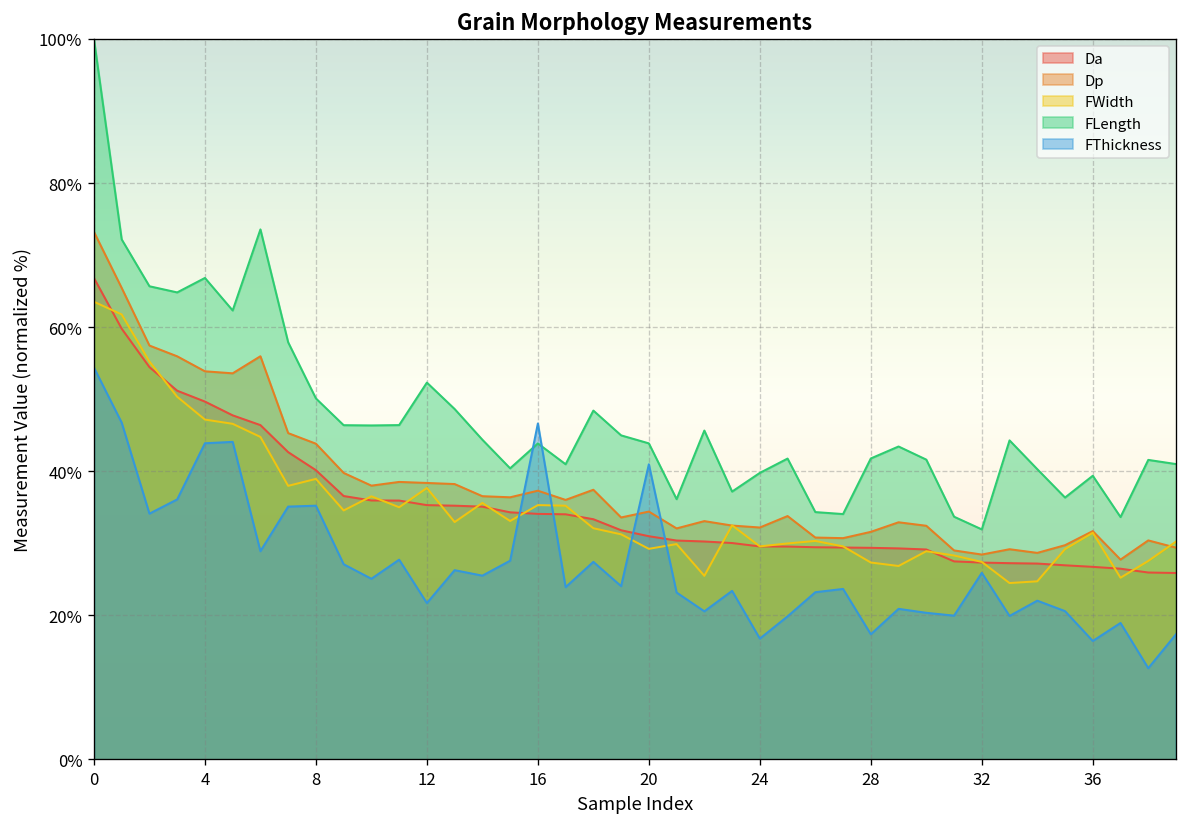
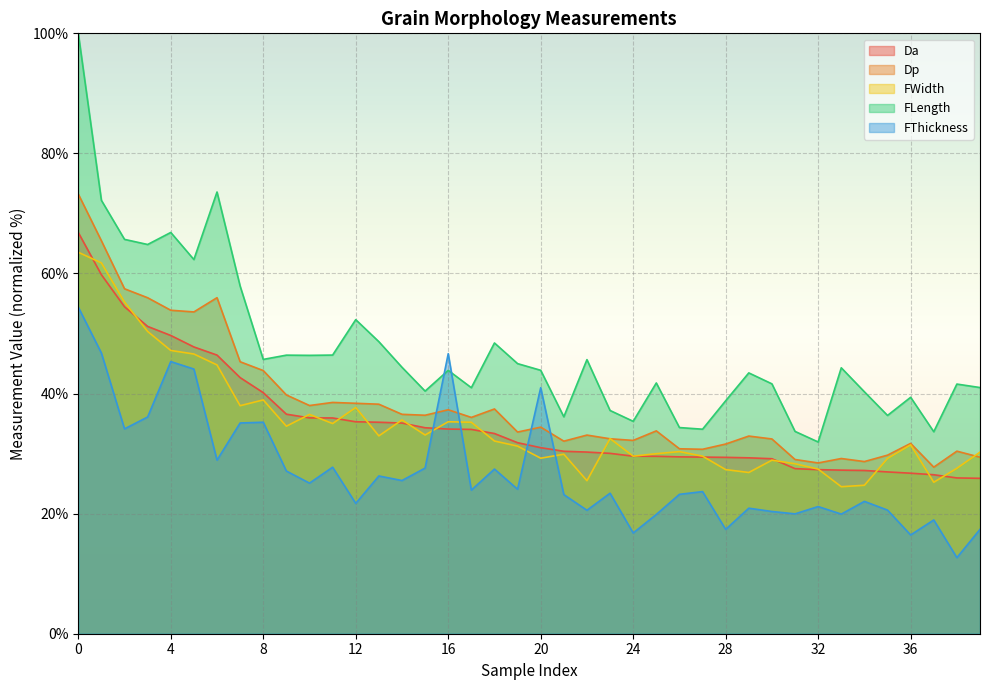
FThickness, 4: 44% -> 45%
FLength, 8: 50% -> 46%
FLength, 24: 40% -> 35%
FLength, 28: 42% -> 39%
FThickness, 32: 26% -> 21%
